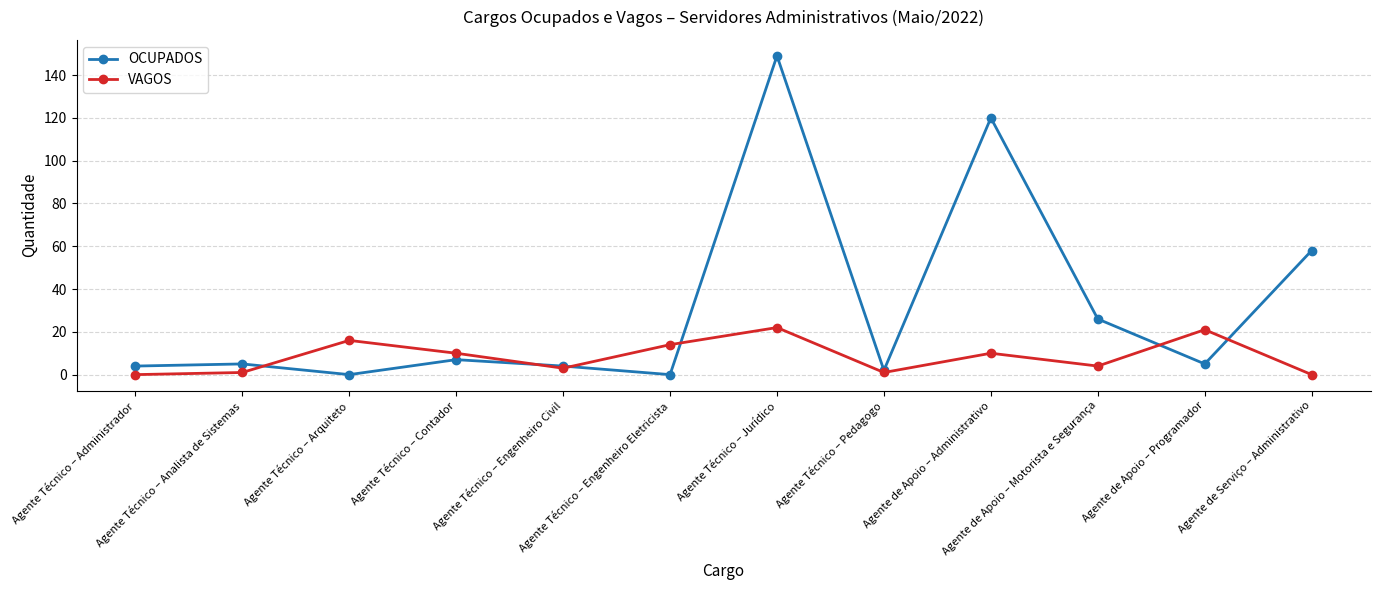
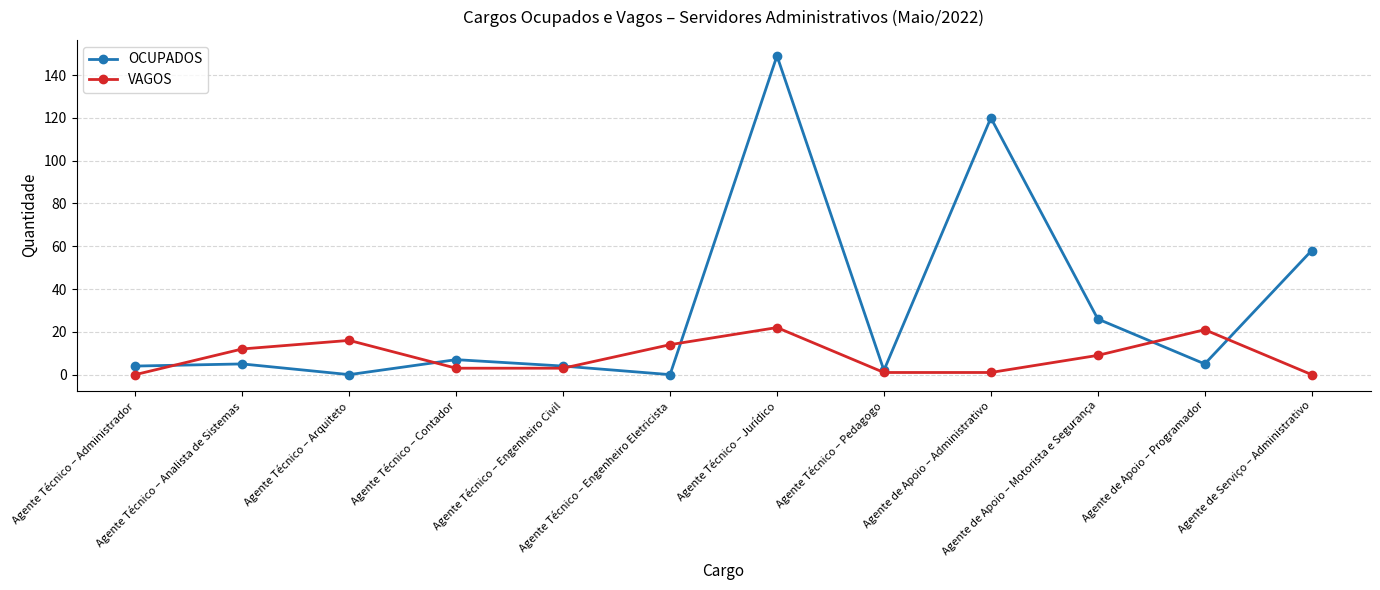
VAGOS, Agente Técnico – Analista de Sistemas: 1 -> 12
VAGOS, Agente Técnico – Contador: 10 -> 3
VAGOS, Agente de Apoio – Administrativo: 10 -> 1
VAGOS, Agente de Apoio – Motorista e Segurança: 4 -> 9
